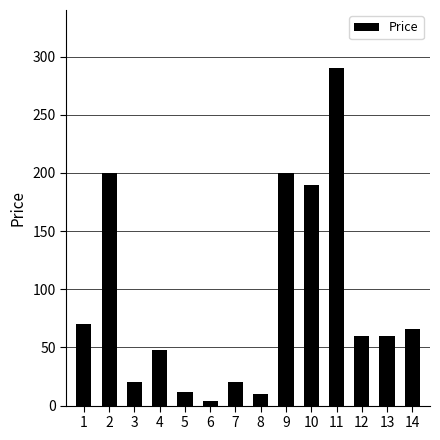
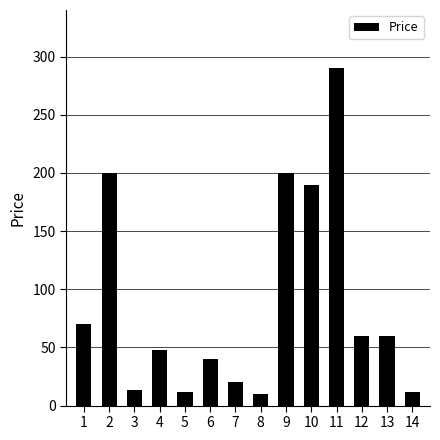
3: 20 -> 13
6: 4 -> 40
14: 66 -> 12
